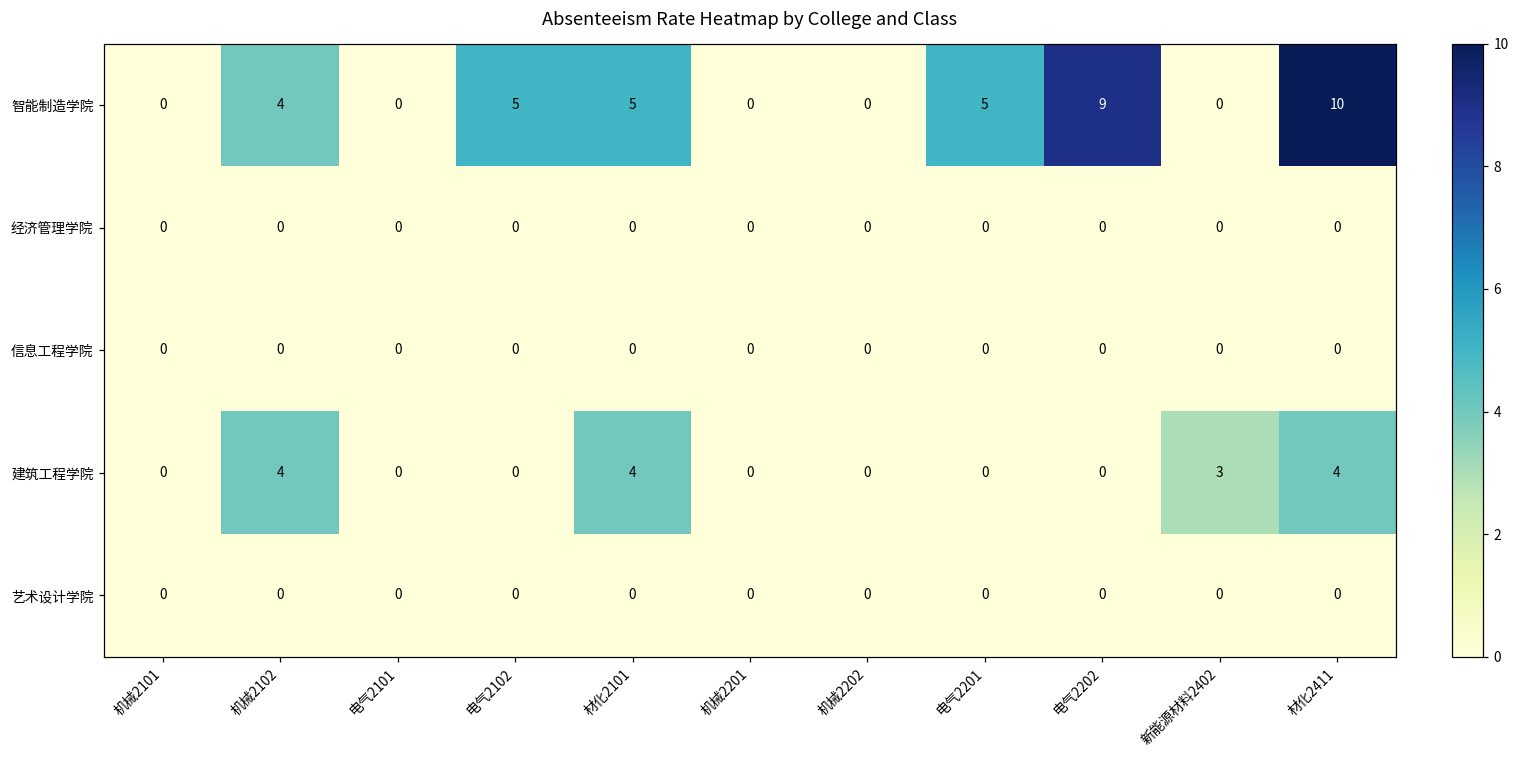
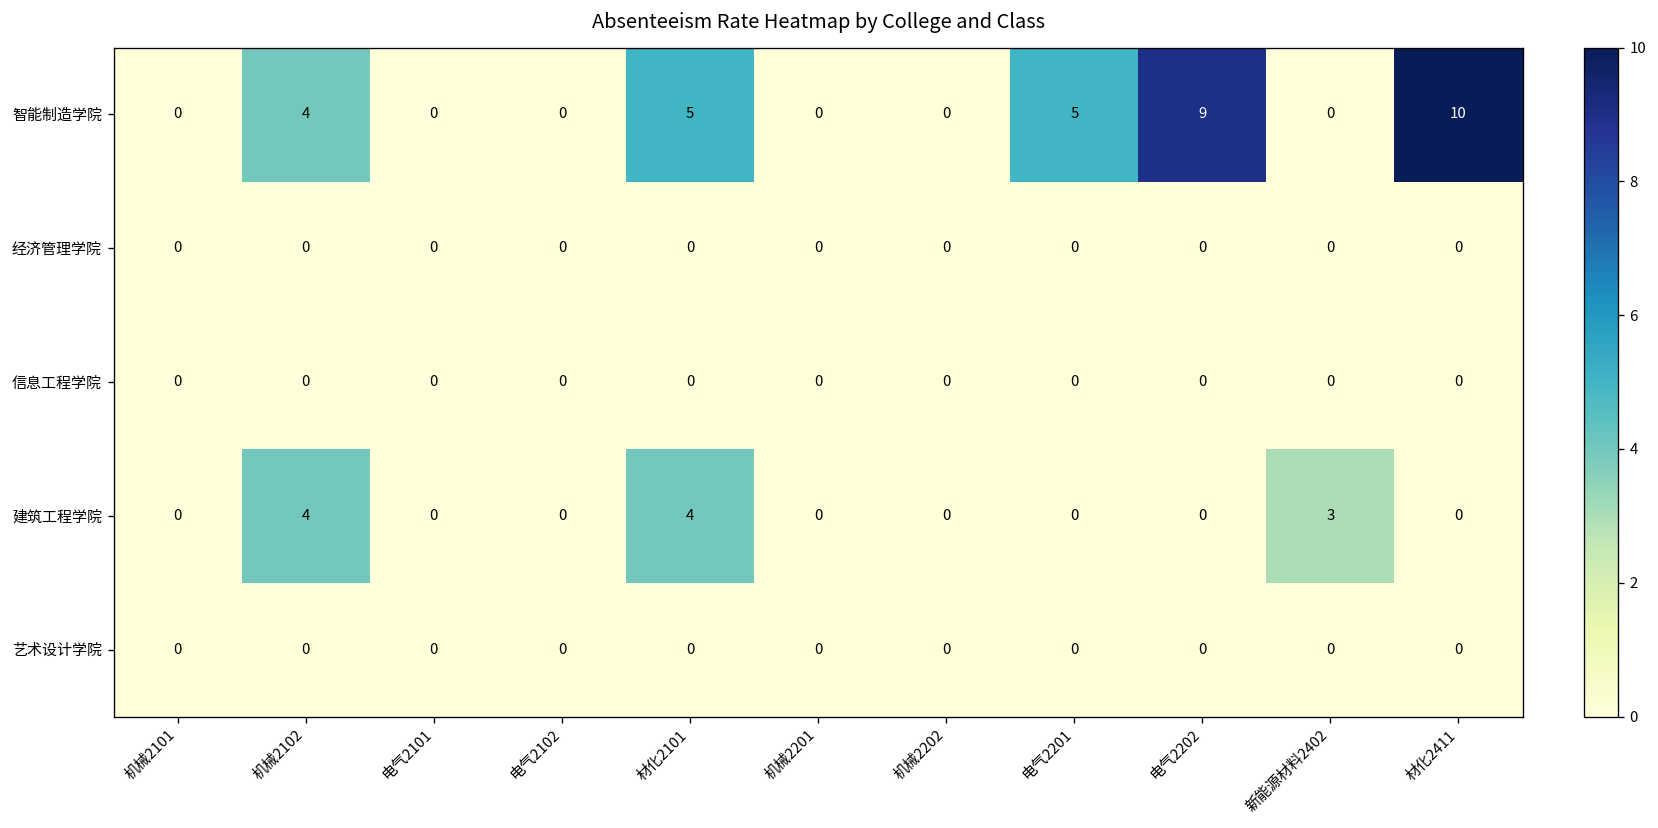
智能制造学院, 电气2102: 5 -> 0
建筑工程学院, 材化2411: 4 -> 0
